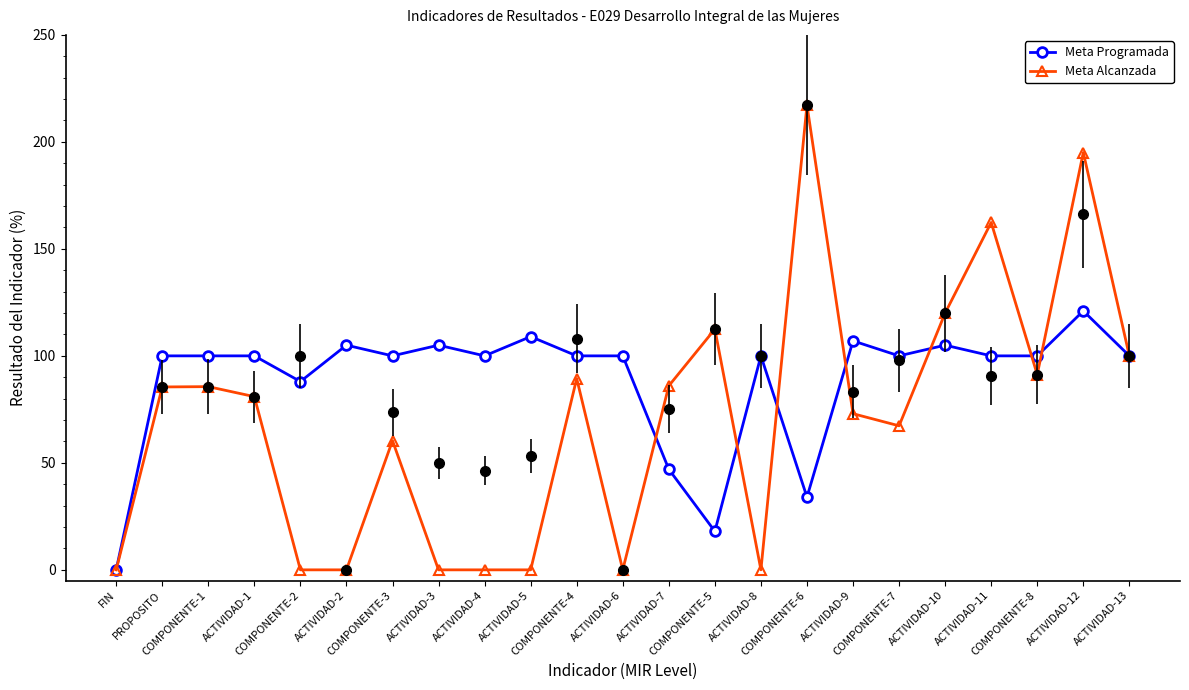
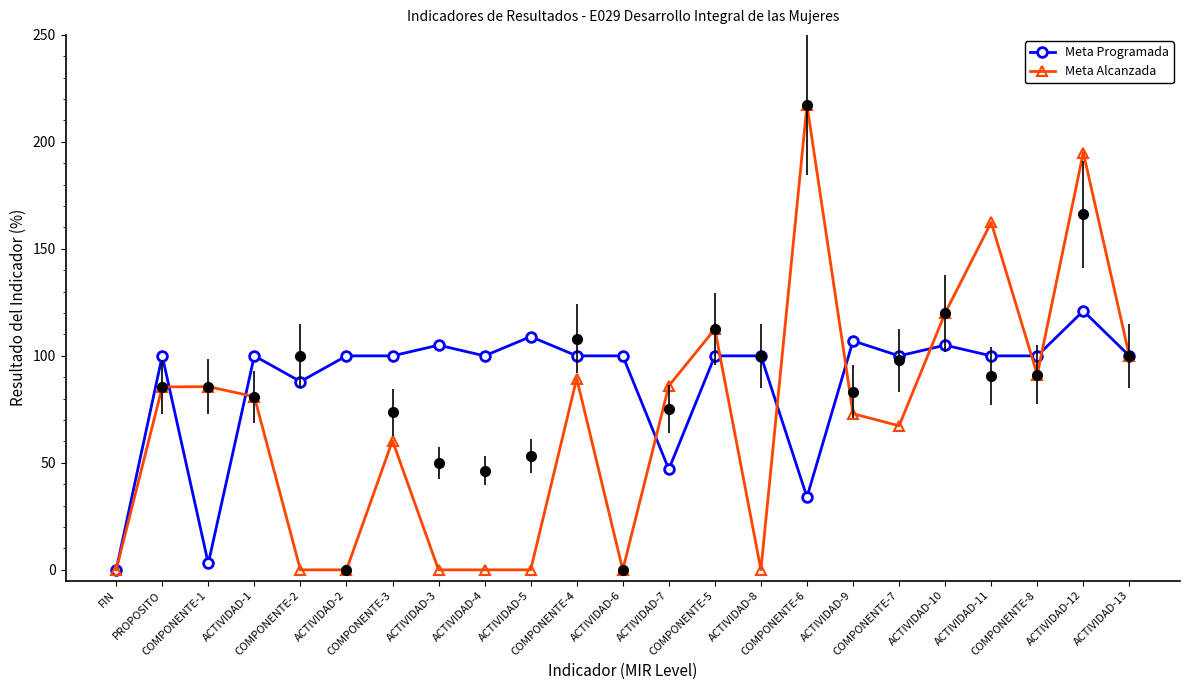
Meta Programada, COMPONENTE-1: 100 -> 3
Meta Programada, ACTIVIDAD-2: 105 -> 100
Meta Programada, COMPONENTE-5: 18 -> 100
